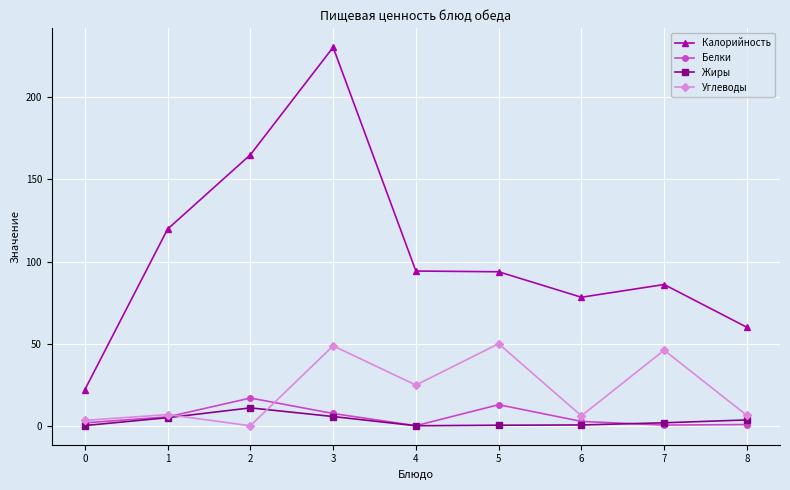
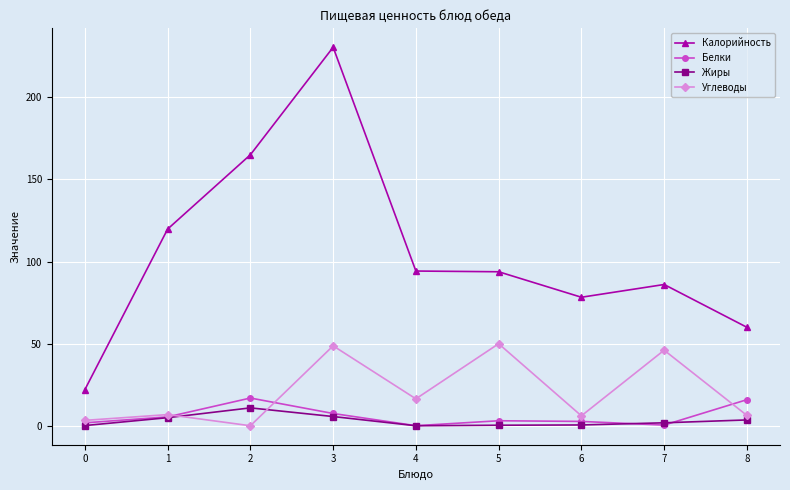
Углеводы, 4: 25 -> 16
Белки, 5: 13 -> 3
Белки, 8: 1 -> 16
